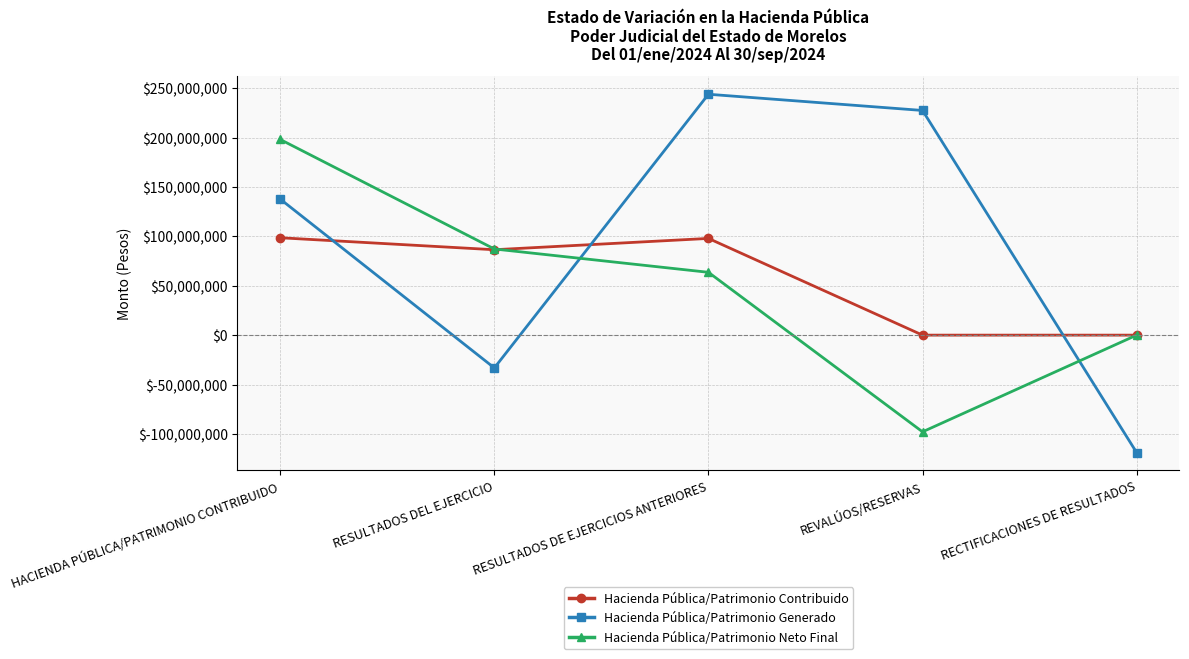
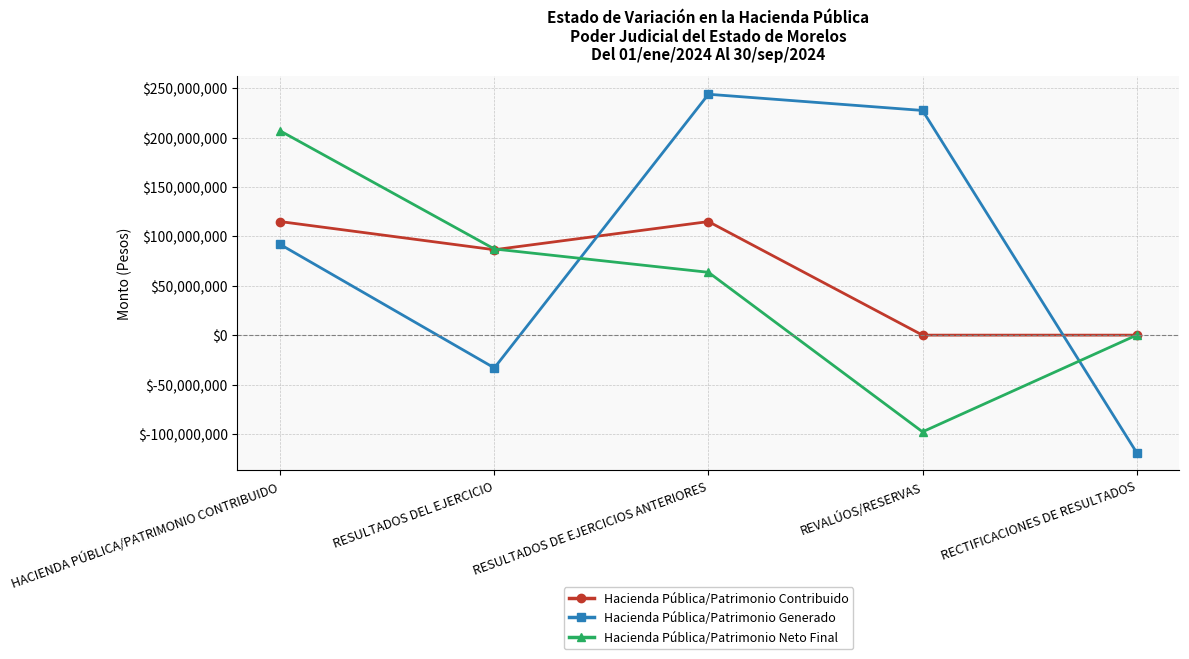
Hacienda Pública/Patrimonio Contribuido, HACIENDA PÚBLICA/PATRIMONIO CONTRIBUIDO: $100,000,000 -> $110,000,000
Hacienda Pública/Patrimonio Generado, HACIENDA PÚBLICA/PATRIMONIO CONTRIBUIDO: $140,000,000 -> $90,000,000
Hacienda Pública/Patrimonio Neto Final, HACIENDA PÚBLICA/PATRIMONIO CONTRIBUIDO: $200,000,000 -> $210,000,000
Hacienda Pública/Patrimonio Contribuido, RESULTADOS DE EJERCICIOS ANTERIORES: $100,000,000 -> $110,000,000
